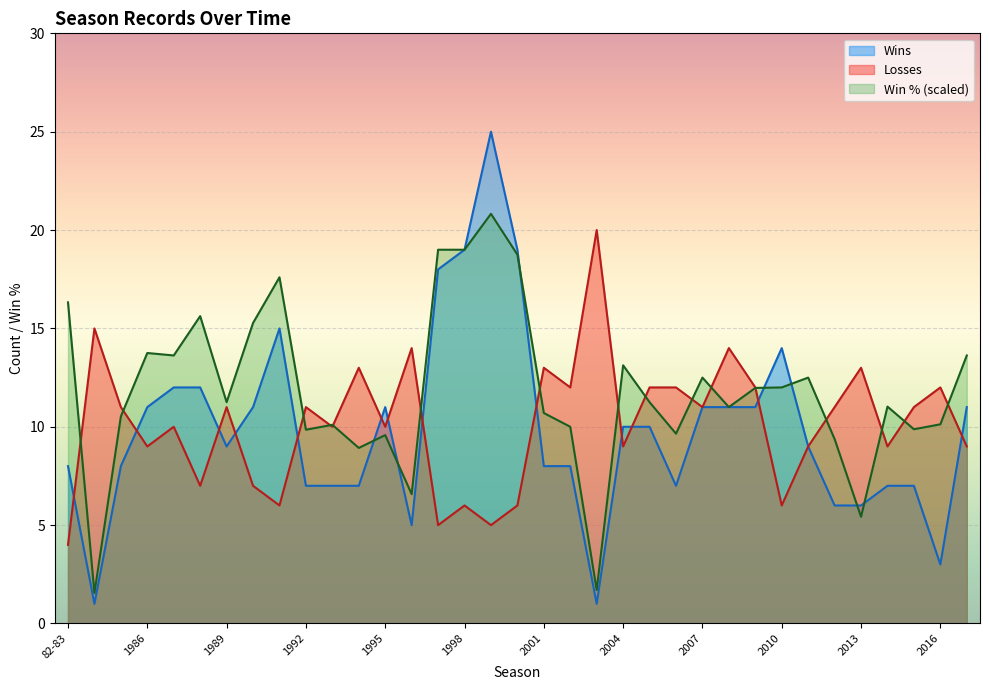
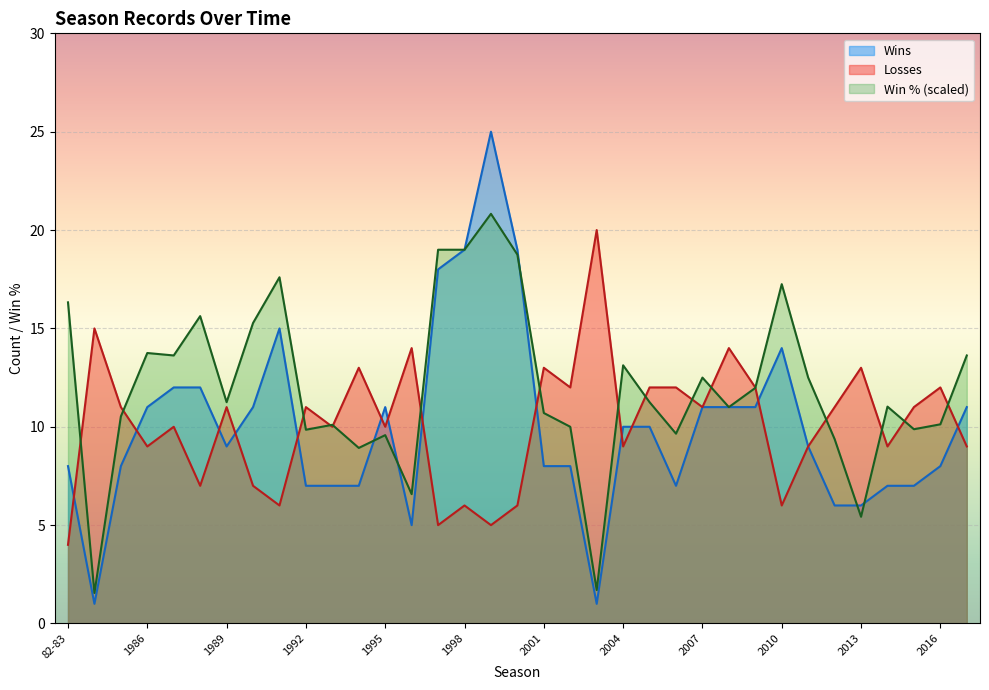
Win % (scaled), 2010: 12.0 -> 17.3
Wins, 2016: 3 -> 8
